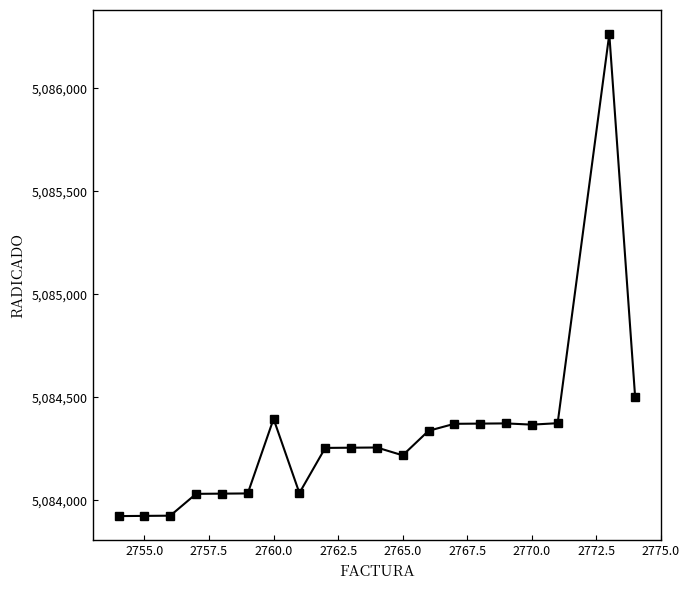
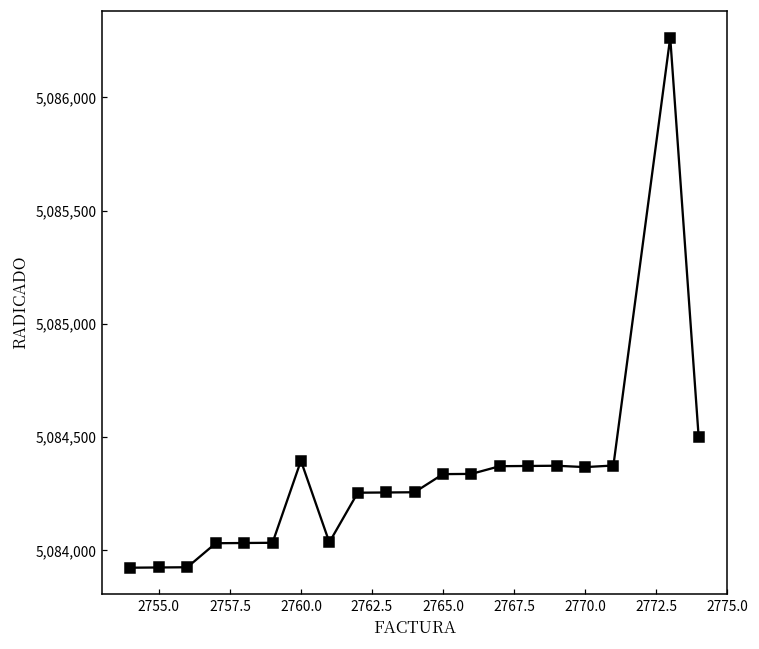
2765.0: 5,084,220 -> 5,084,340
